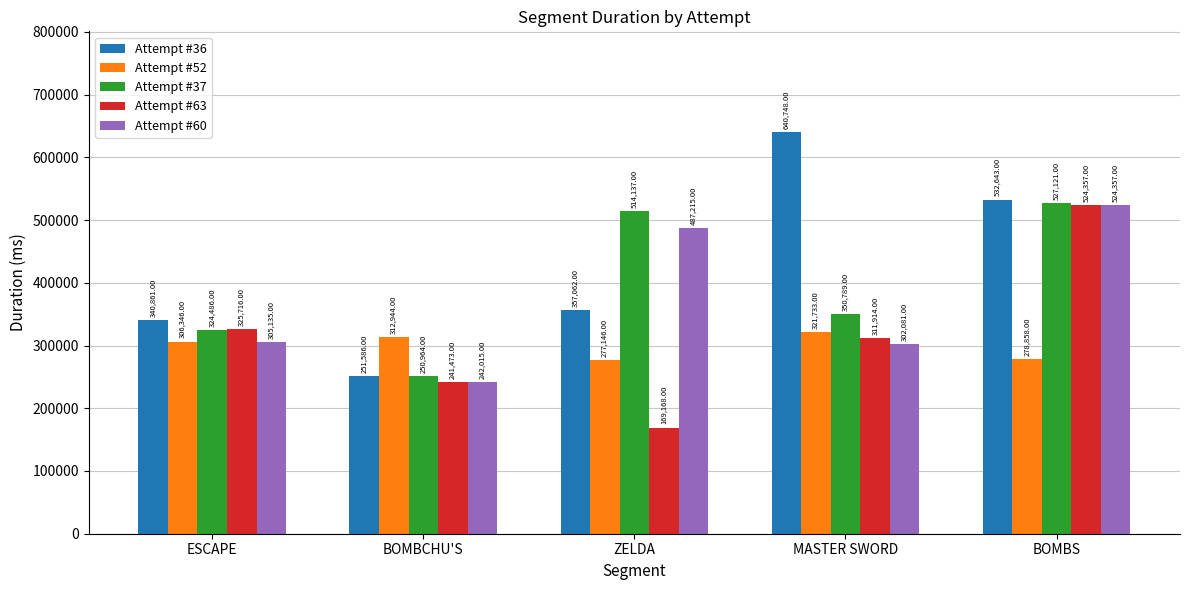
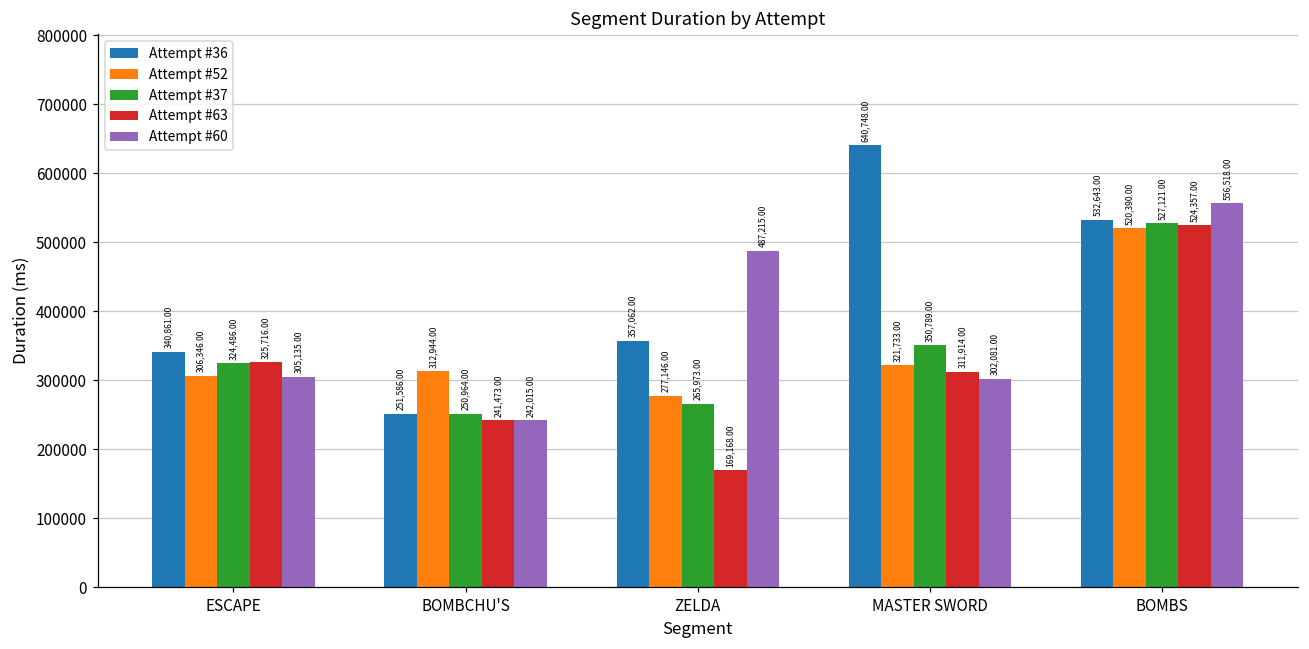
Attempt #37, ZELDA: 514,137.00 -> 265,973.00
Attempt #52, BOMBS: 278,858.00 -> 520,390.00
Attempt #60, BOMBS: 524,357.00 -> 556,518.00
